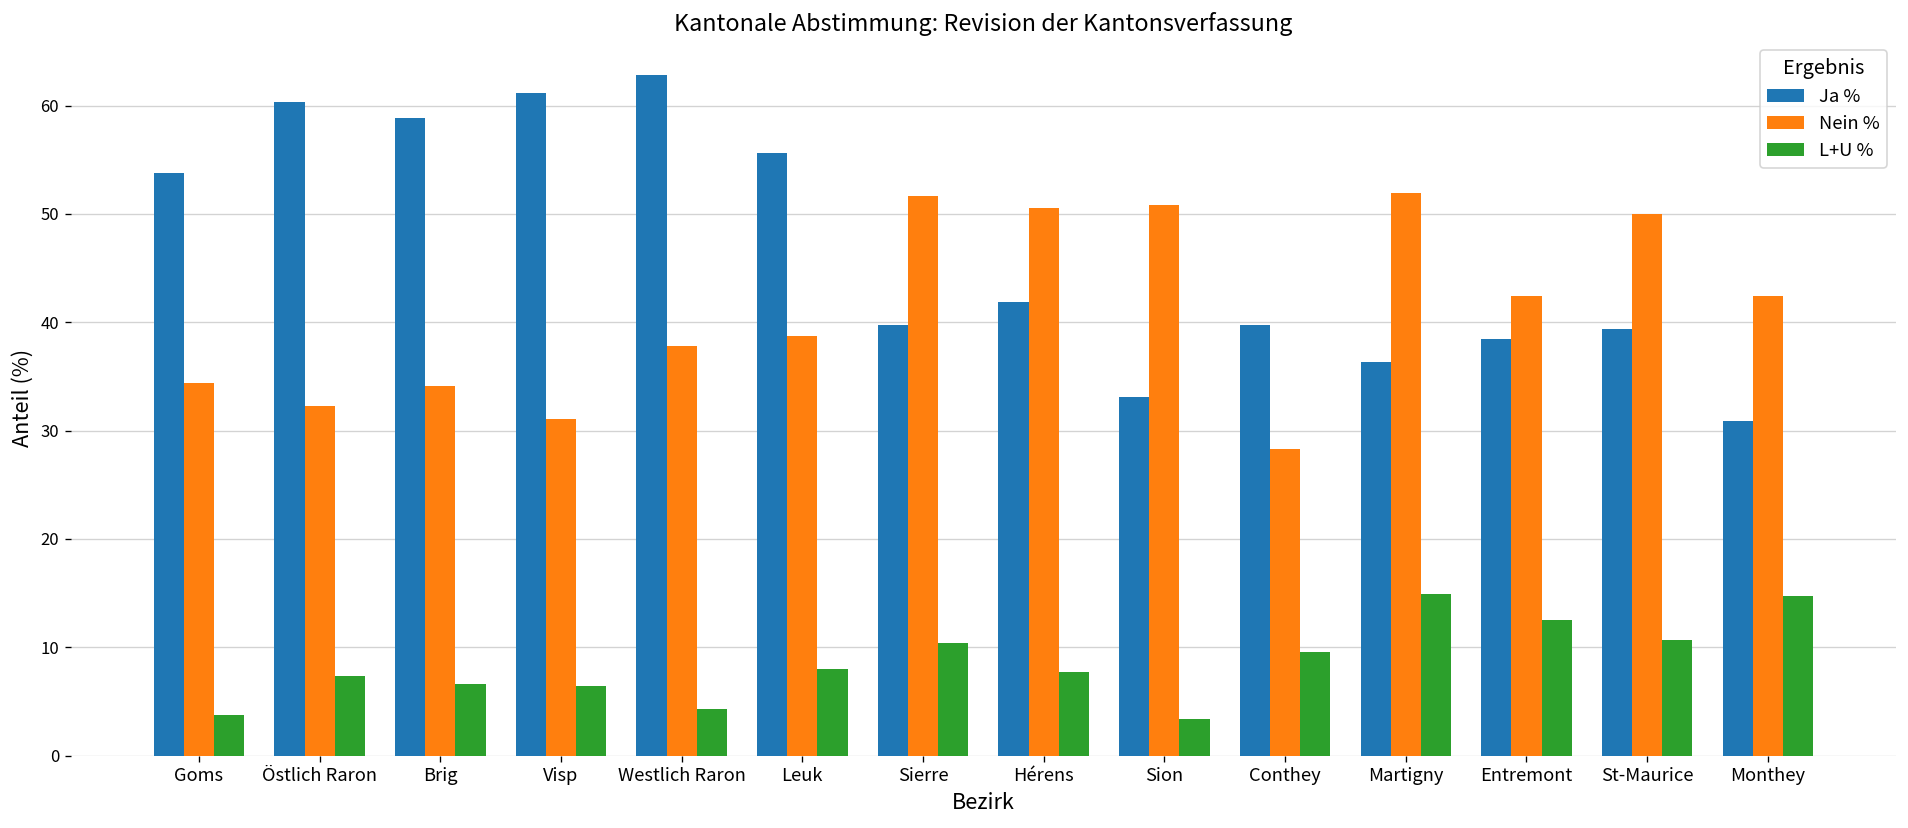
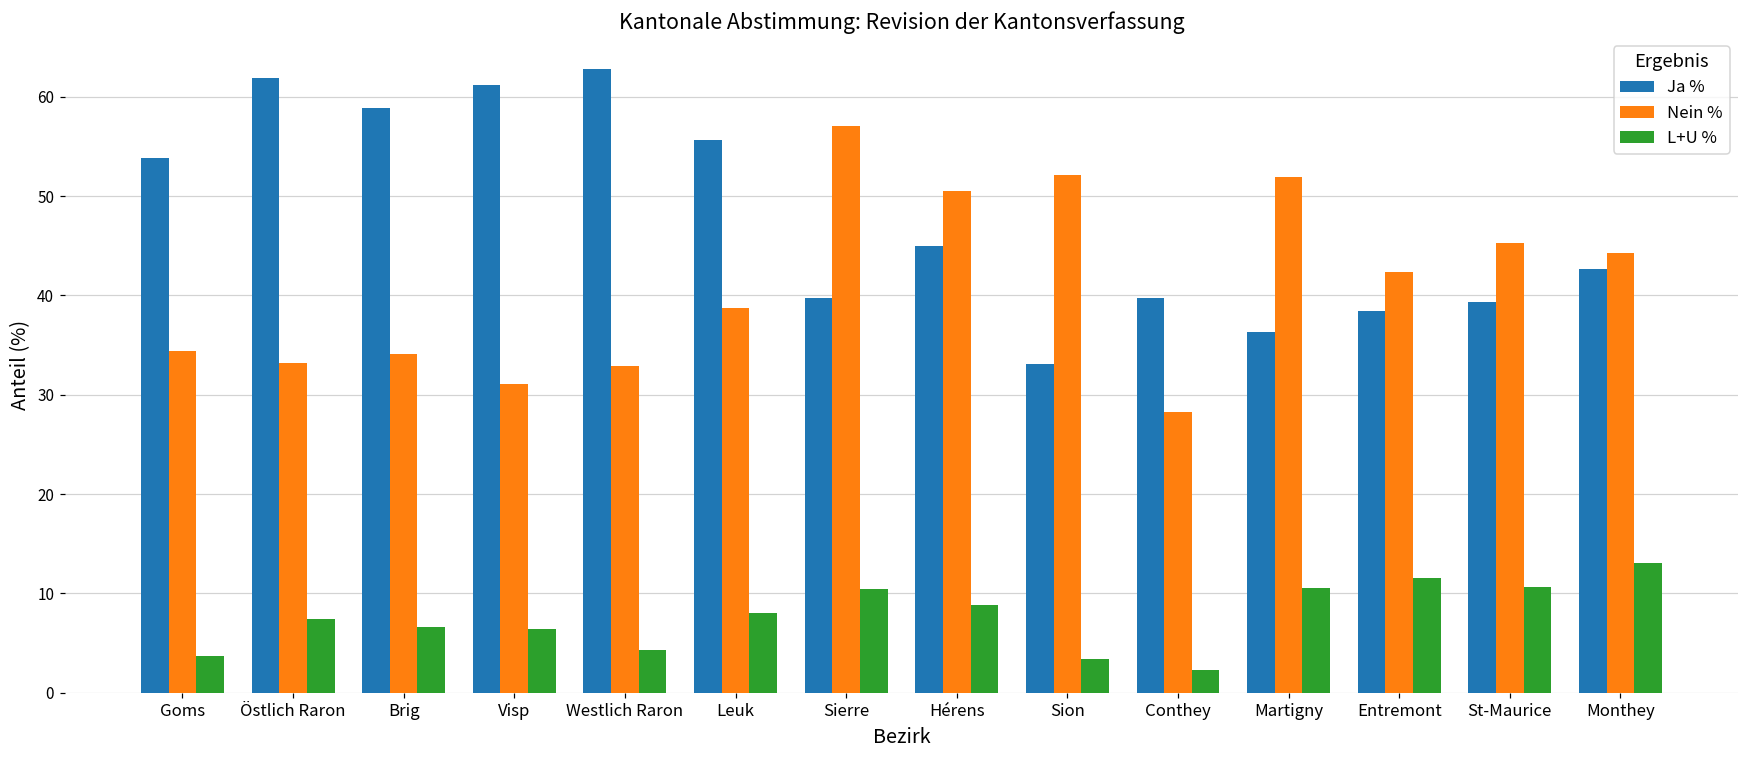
Ja %, Östlich Raron: 60 -> 62
Nein %, Östlich Raron: 32 -> 33
Nein %, Westlich Raron: 38 -> 33
Nein %, Sierre: 52 -> 57
Ja %, Hérens: 42 -> 45
L+U %, Hérens: 8 -> 9
Nein %, Sion: 51 -> 52
L+U %, Conthey: 10 -> 2
L+U %, Martigny: 15 -> 11
L+U %, Entremont: 13 -> 12
Nein %, St-Maurice: 50 -> 45
Ja %, Monthey: 31 -> 43
Nein %, Monthey: 42 -> 44
L+U %, Monthey: 15 -> 13
